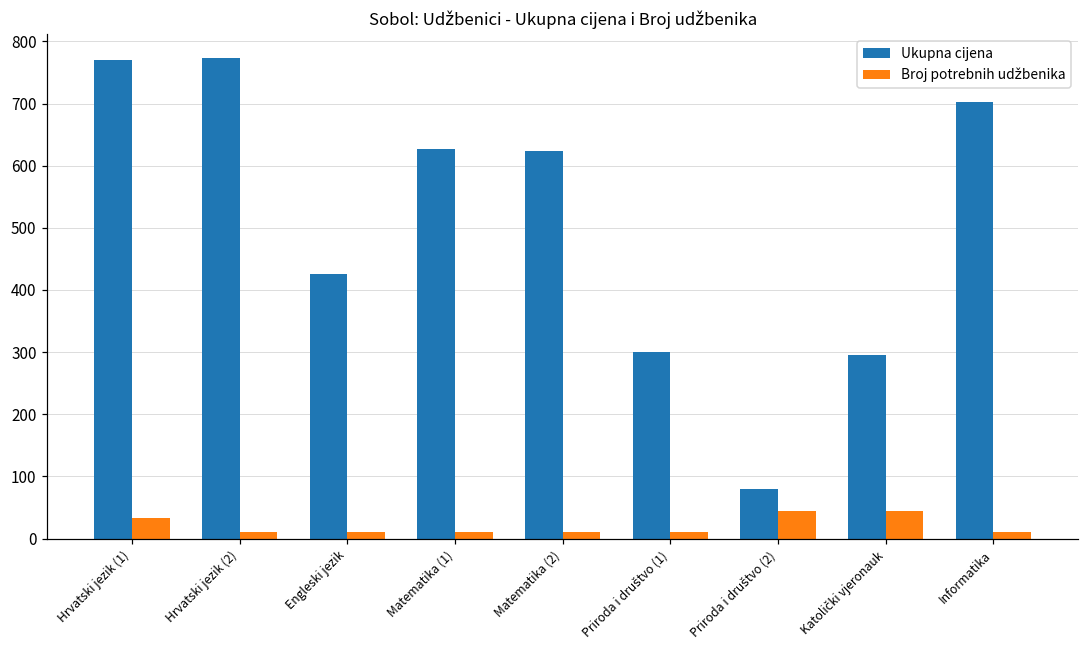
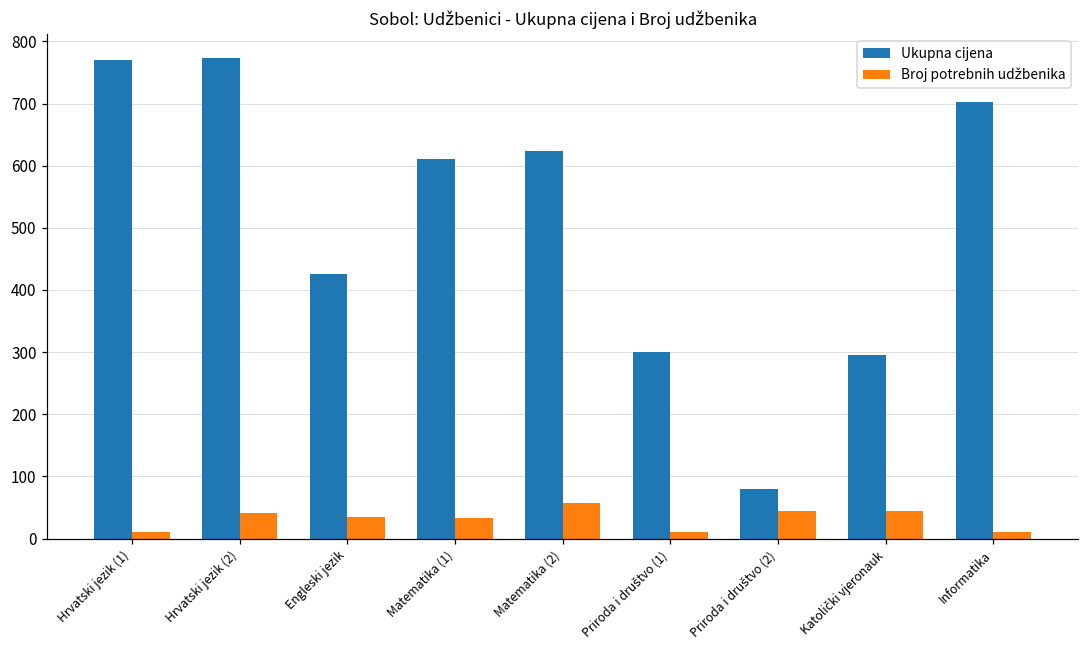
Broj potrebnih udžbenika, Hrvatski jezik (1): 30 -> 10
Broj potrebnih udžbenika, Hrvatski jezik (2): 10 -> 40
Broj potrebnih udžbenika, Engleski jezik: 10 -> 30
Ukupna cijena, Matematika (1): 630 -> 610
Broj potrebnih udžbenika, Matematika (1): 10 -> 30
Broj potrebnih udžbenika, Matematika (2): 10 -> 60
